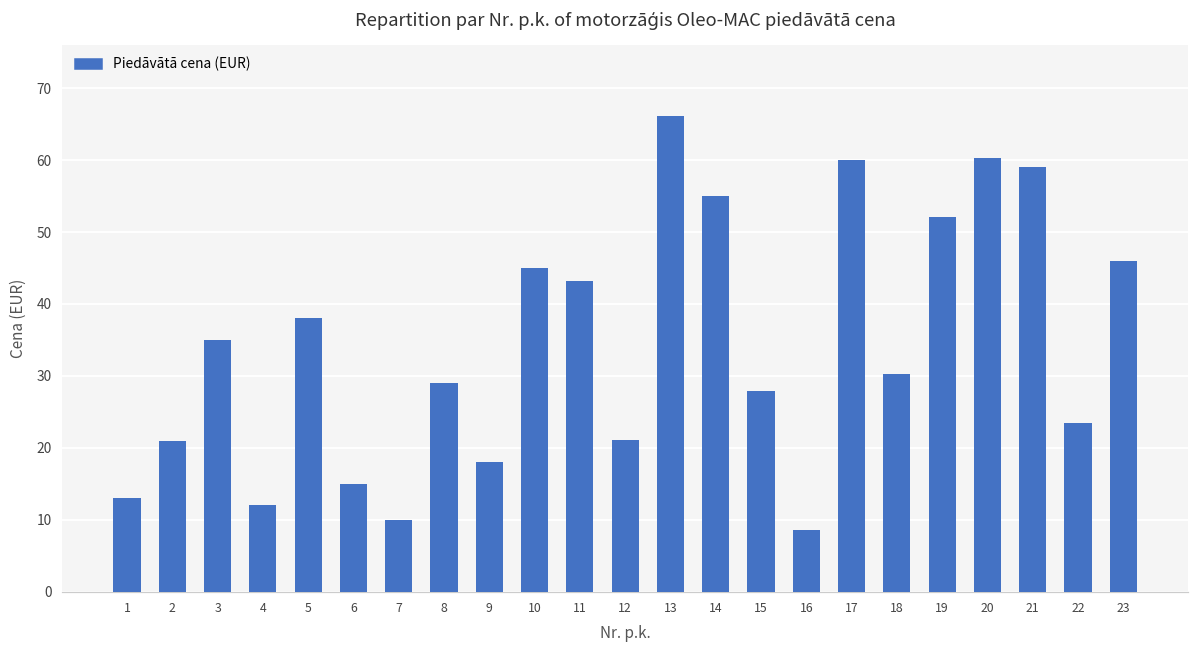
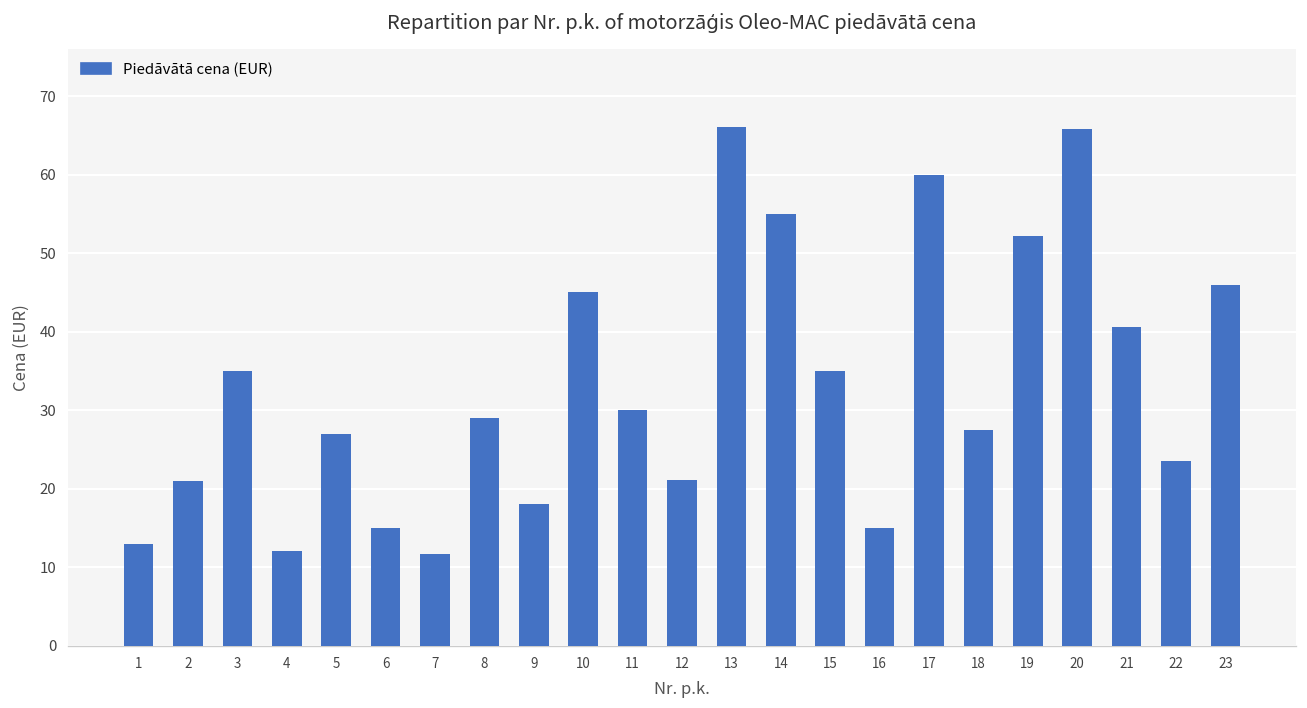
5: 38 -> 27
7: 10 -> 12
11: 43 -> 30
15: 28 -> 35
16: 9 -> 15
18: 30 -> 27
20: 60 -> 66
21: 59 -> 41
